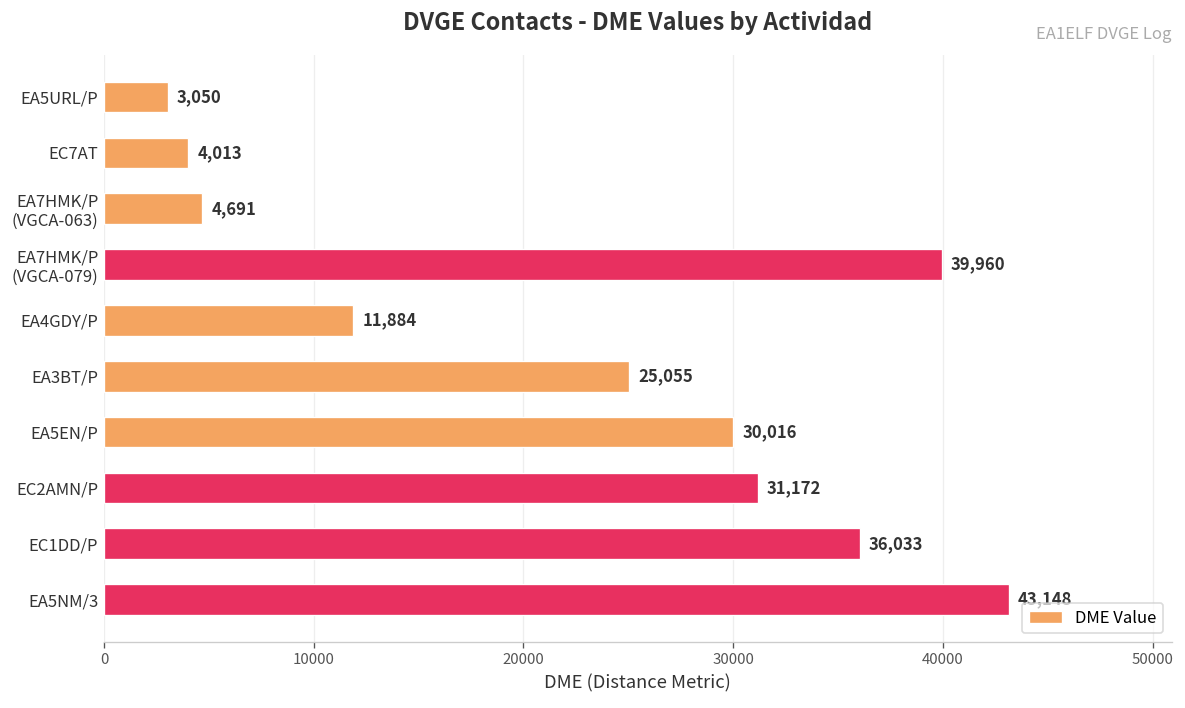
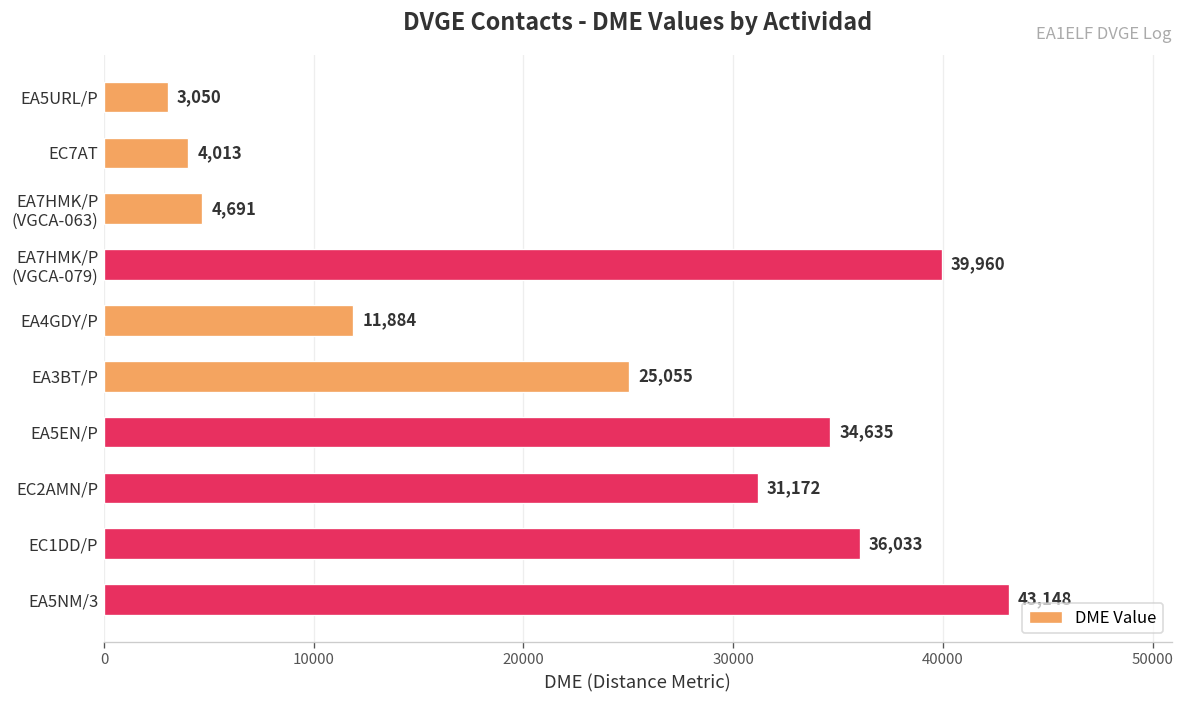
EA5EN/P: 30,016 -> 34,635
